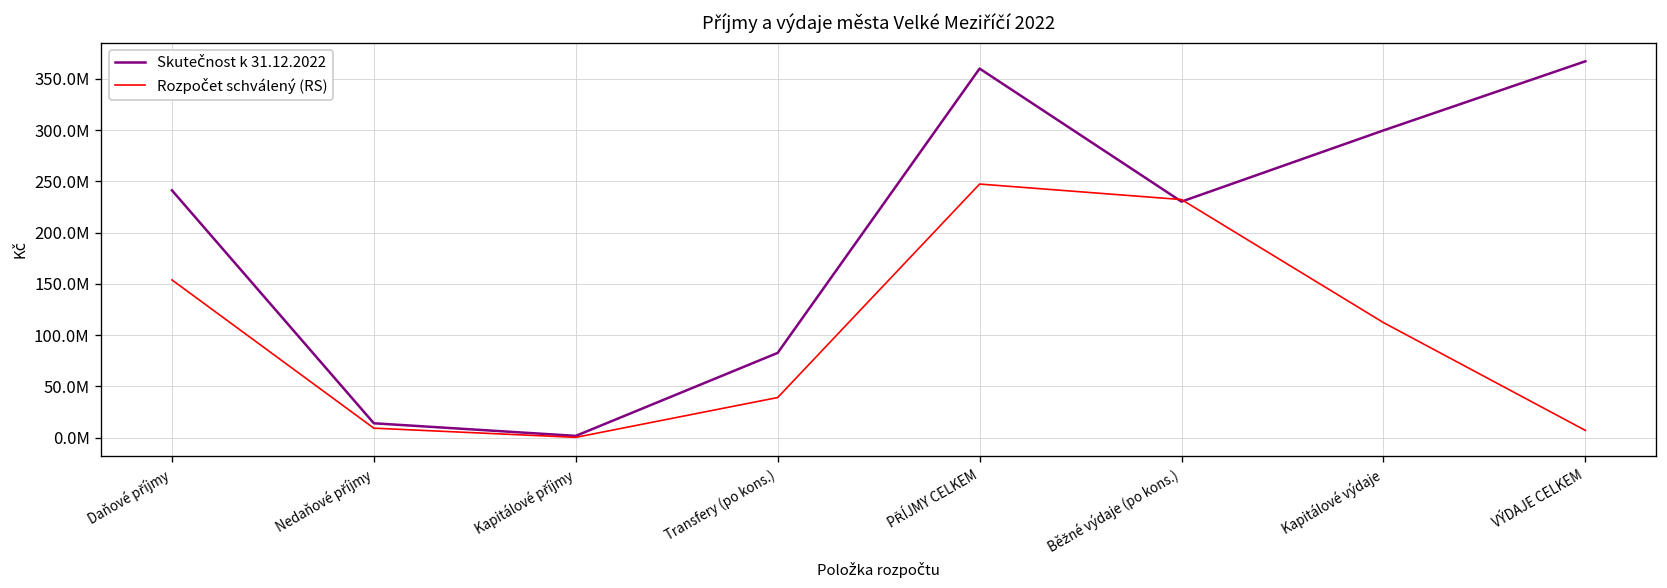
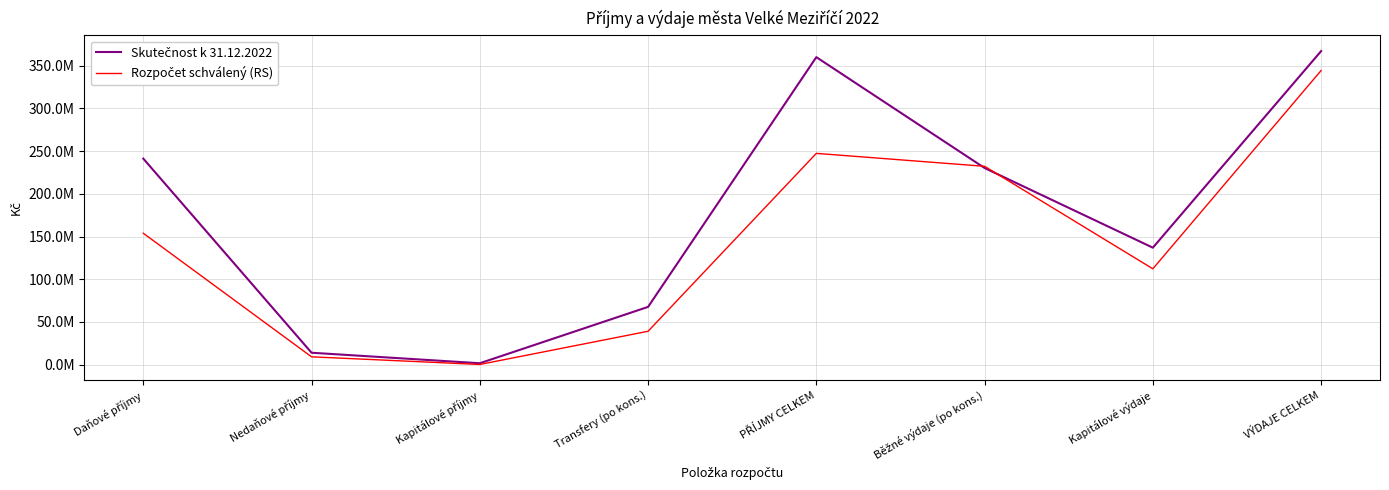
Skutečnost k 31.12.2022, Transfery (po kons.): 80000000 -> 70000000
Skutečnost k 31.12.2022, Kapitálové výdaje: 300000000 -> 140000000
Rozpočet schválený (RS), VÝDAJE CELKEM: 10000000 -> 340000000
